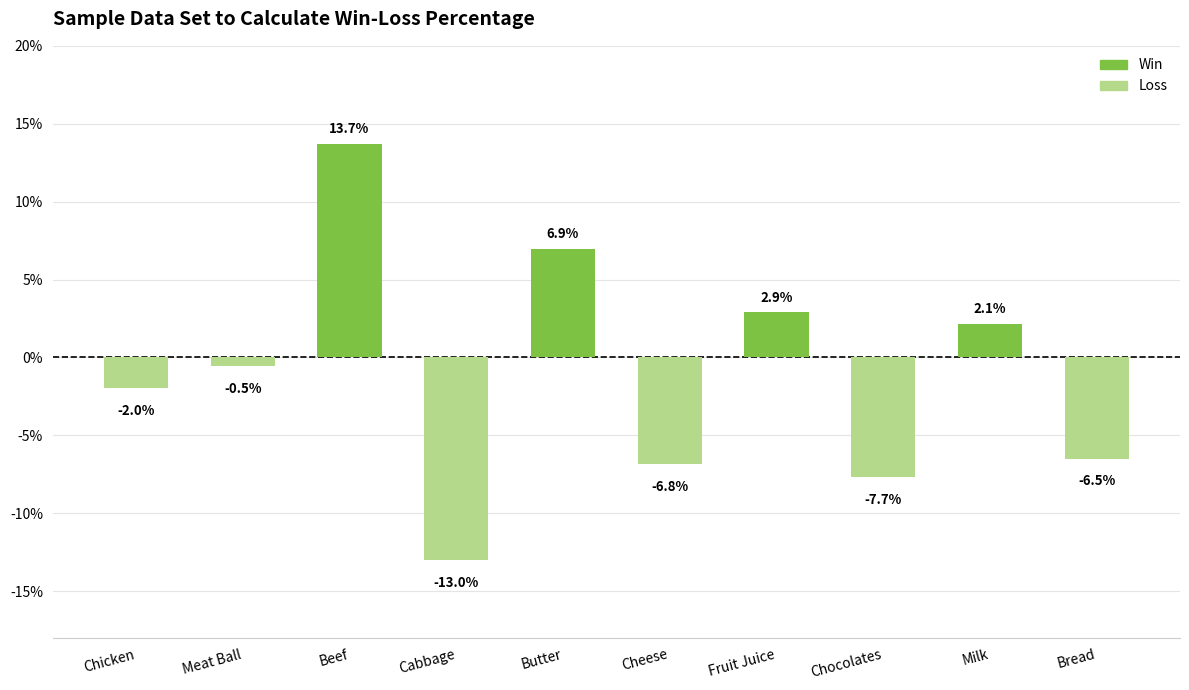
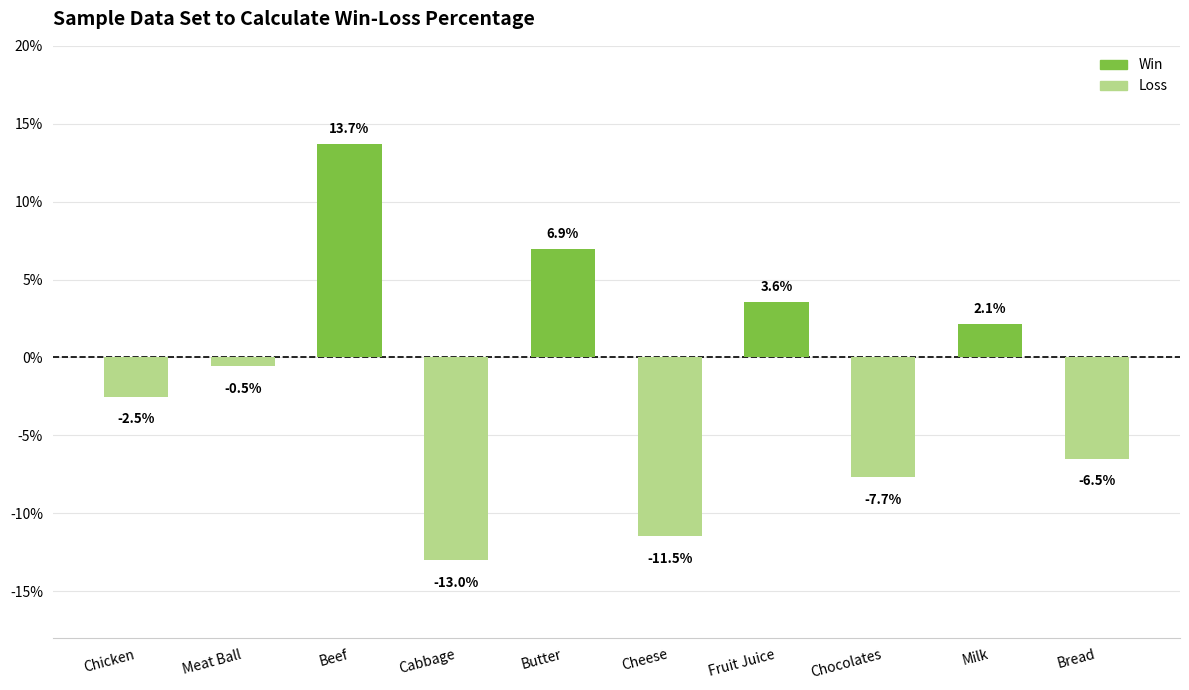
Loss, Chicken: -2.0% -> -2.5%
Loss, Cheese: -6.8% -> -11.5%
Win, Fruit Juice: 2.9% -> 3.6%
